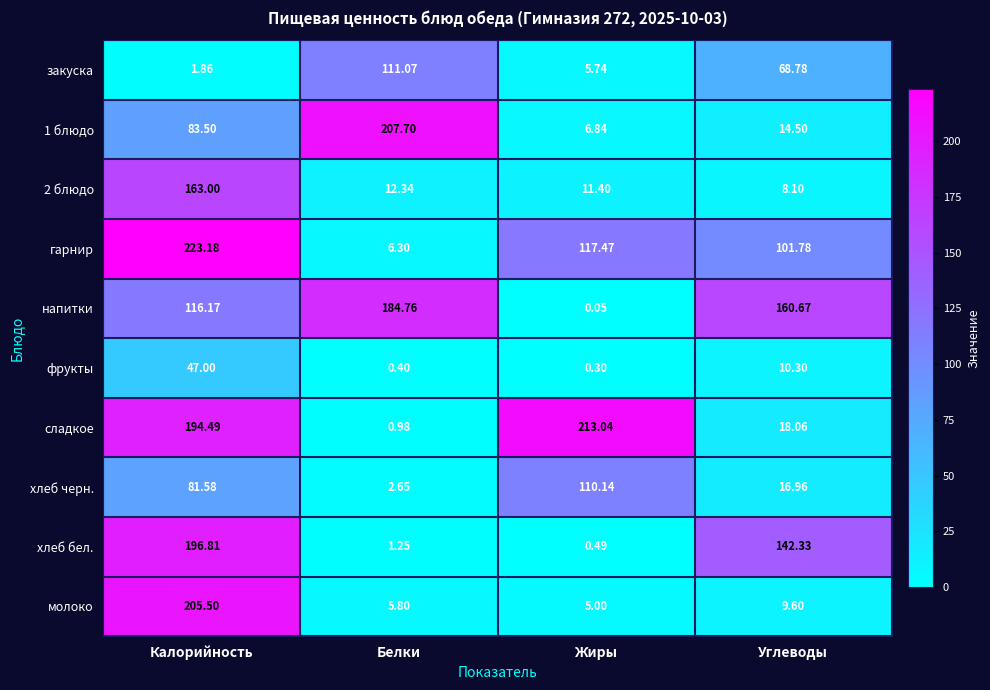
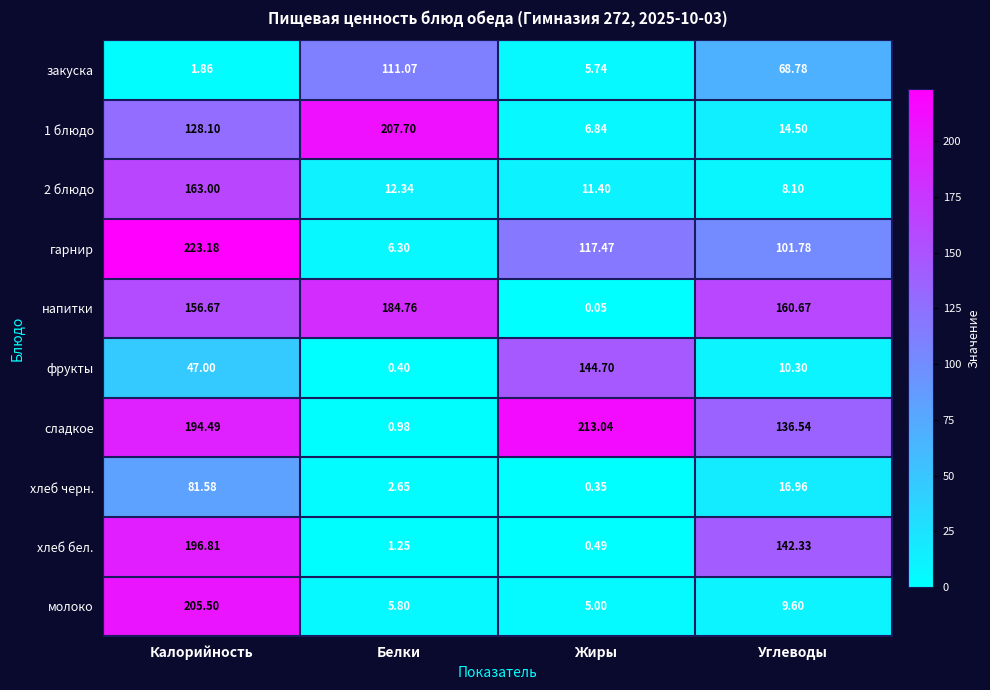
1 блюдо, Калорийность: 83.50 -> 128.10
напитки, Калорийность: 116.17 -> 156.67
фрукты, Жиры: 0.30 -> 144.70
сладкое, Углеводы: 18.06 -> 136.54
хлеб черн., Жиры: 110.14 -> 0.35
